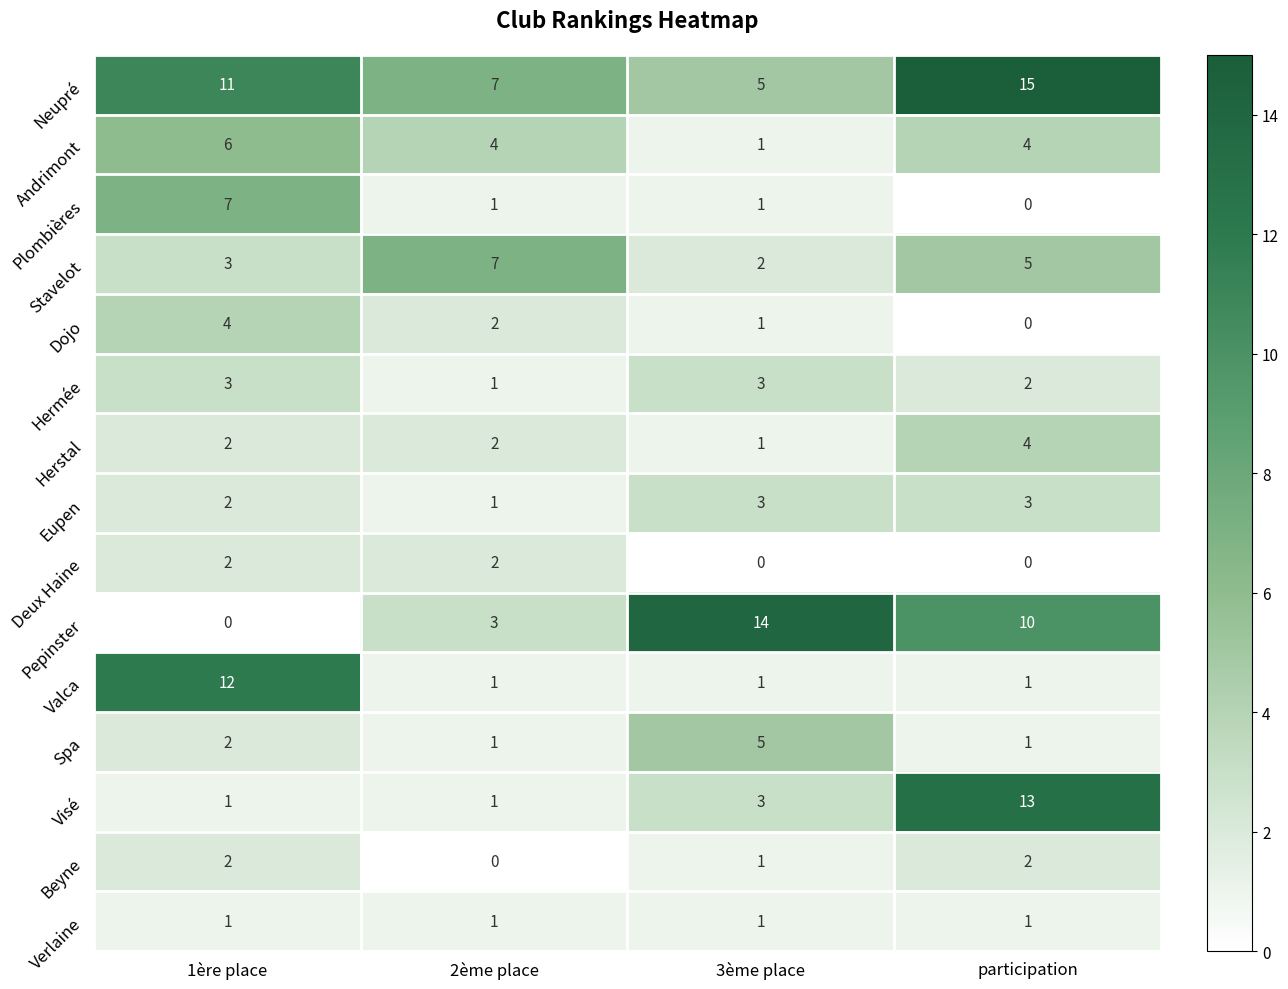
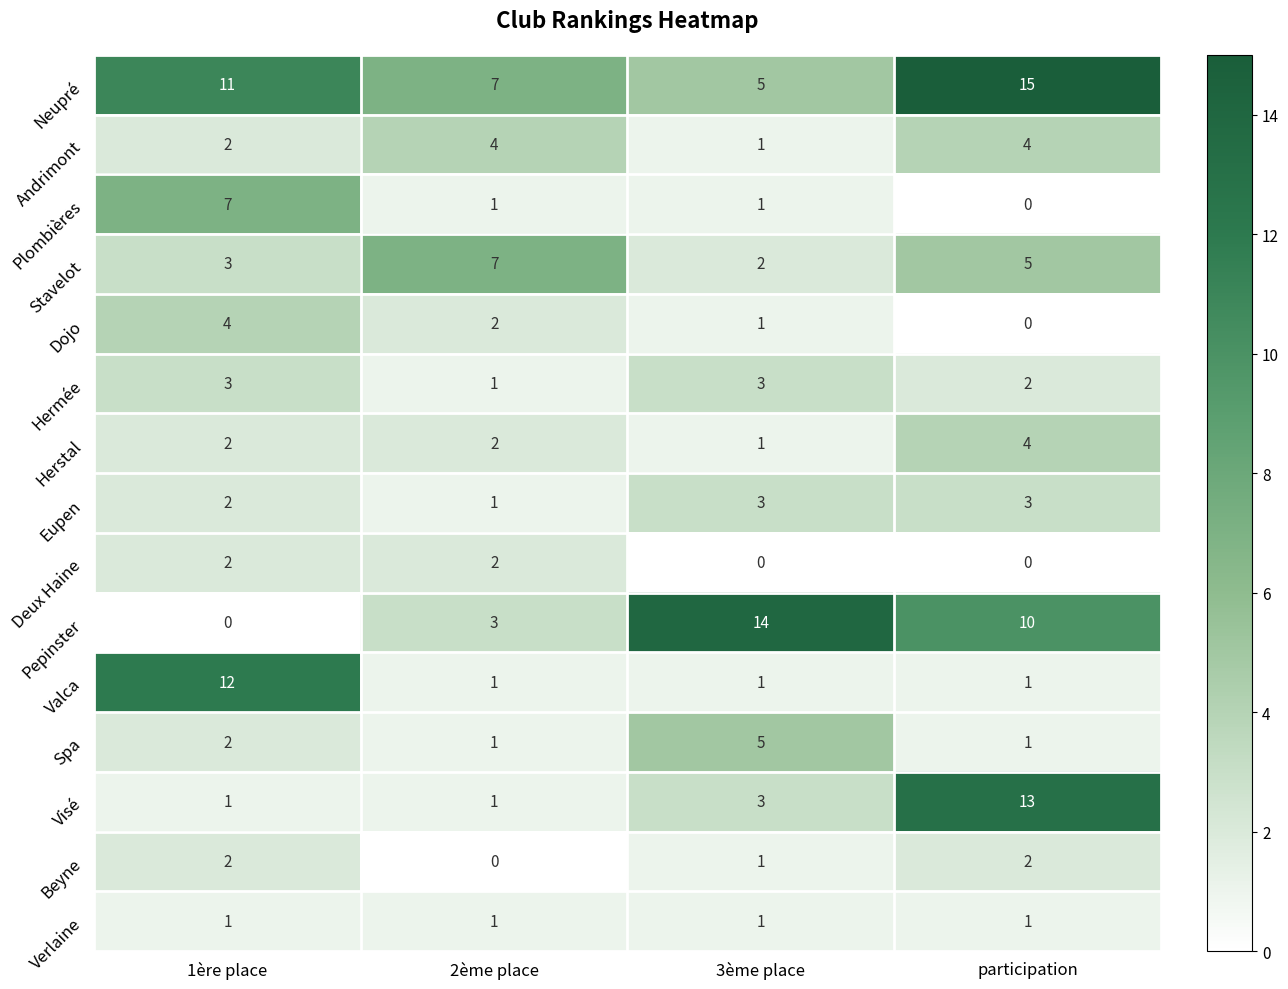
Andrimont, 1ère place: 6 -> 2
